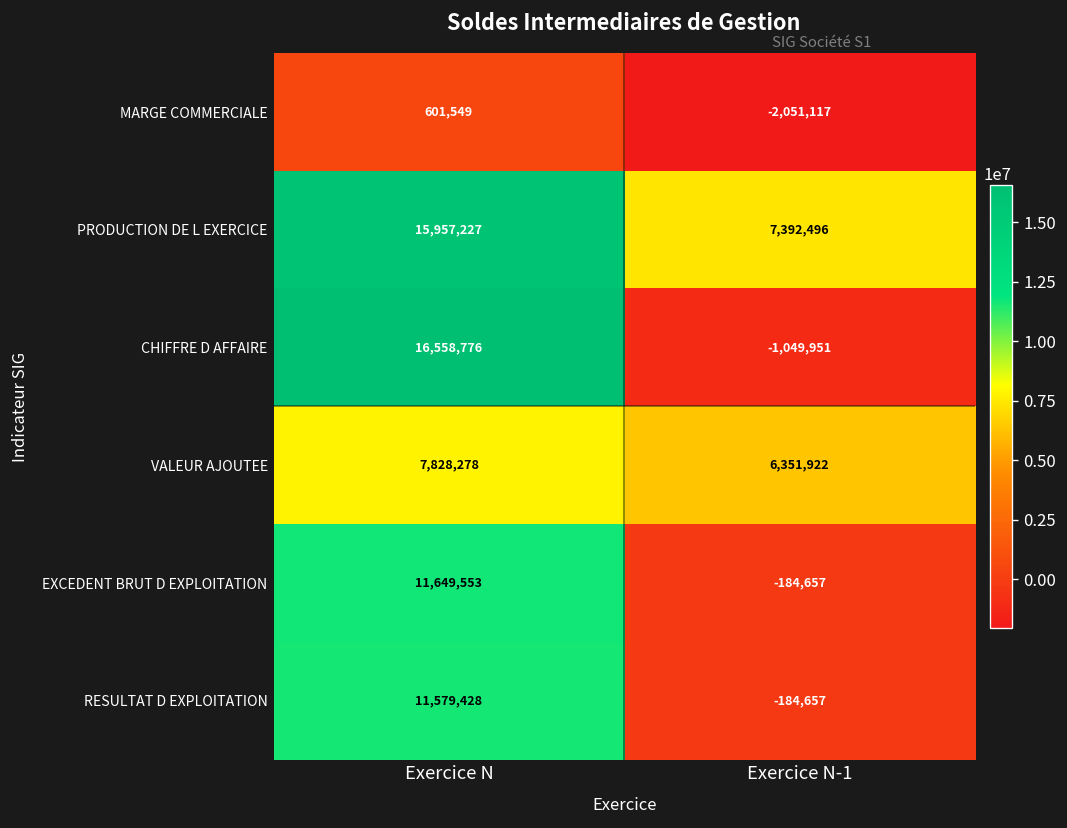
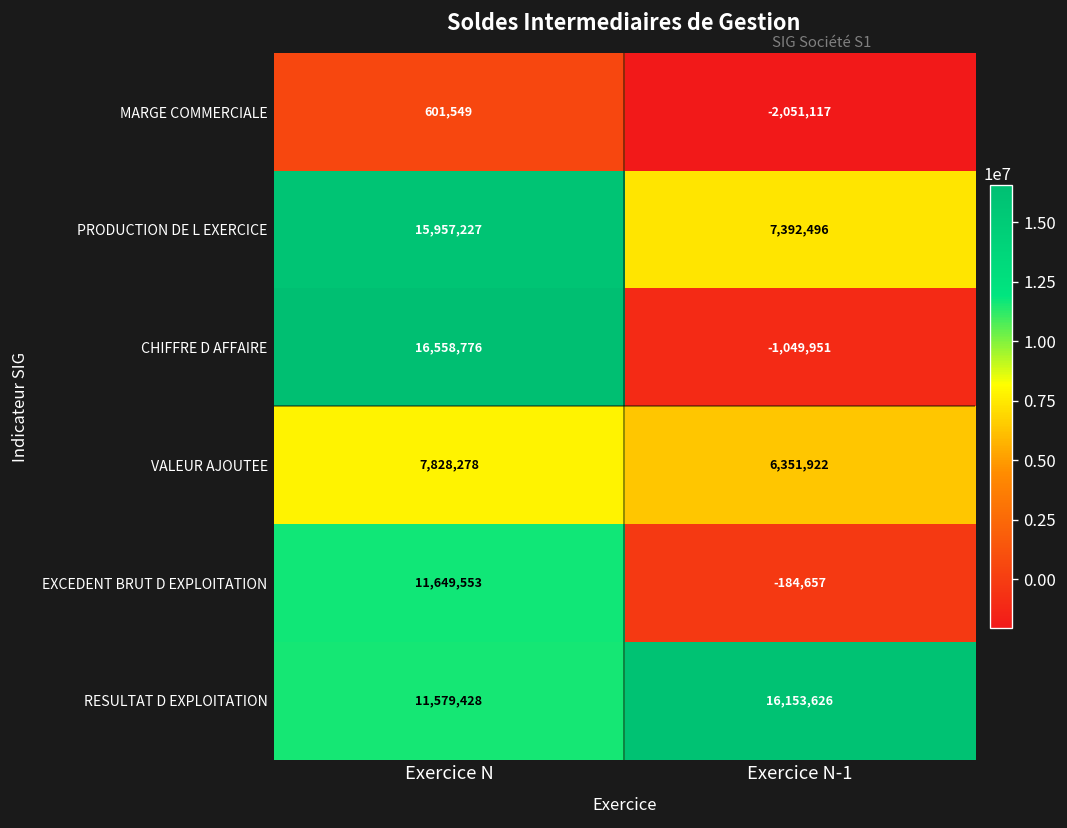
RESULTAT D EXPLOITATION, Exercice N-1: -184,657 -> 16,153,626
